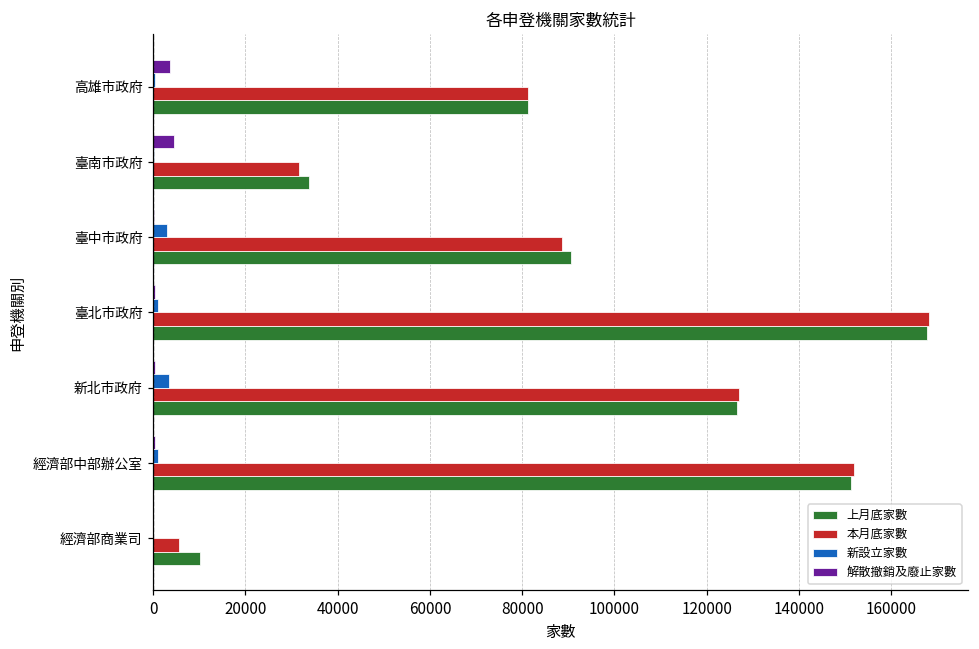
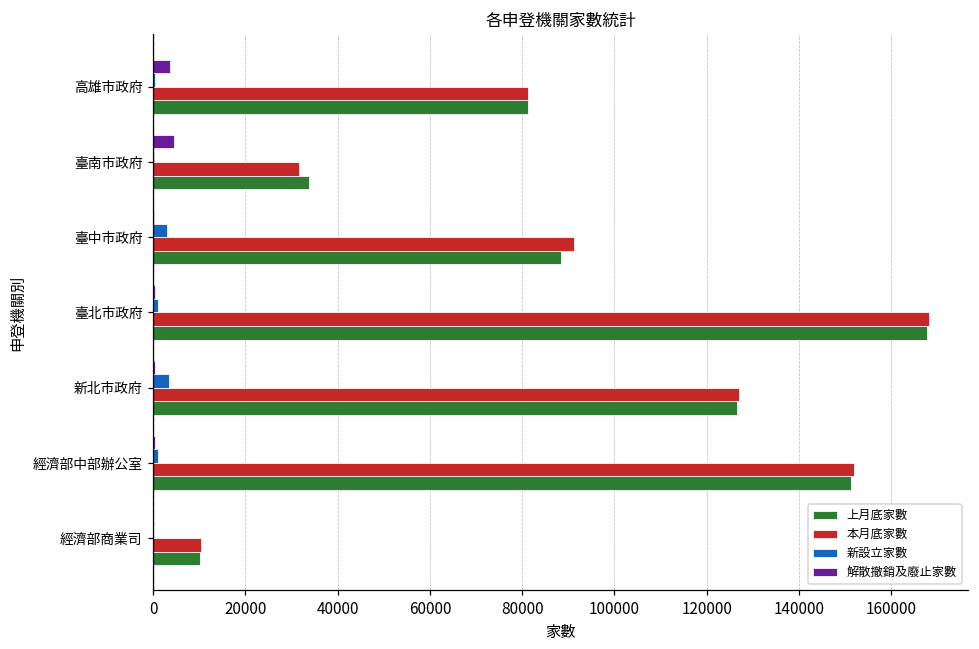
本月底家數, 臺中市政府: 89000 -> 91000
上月底家數, 臺中市政府: 91000 -> 88000
本月底家數, 經濟部商業司: 6000 -> 10000
